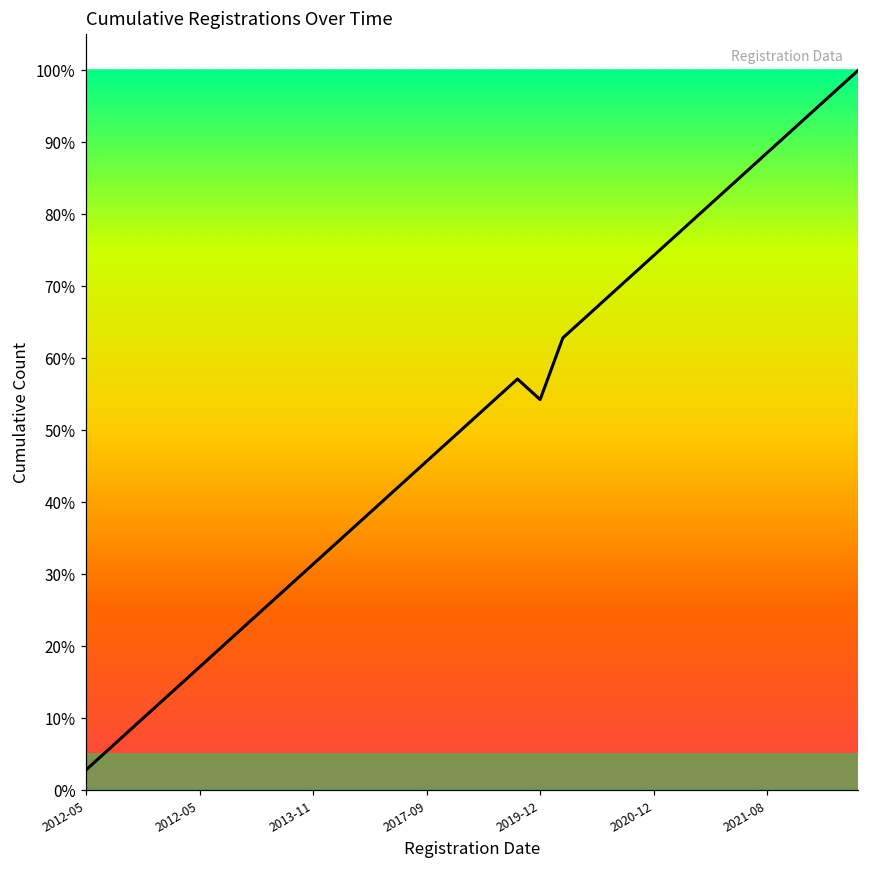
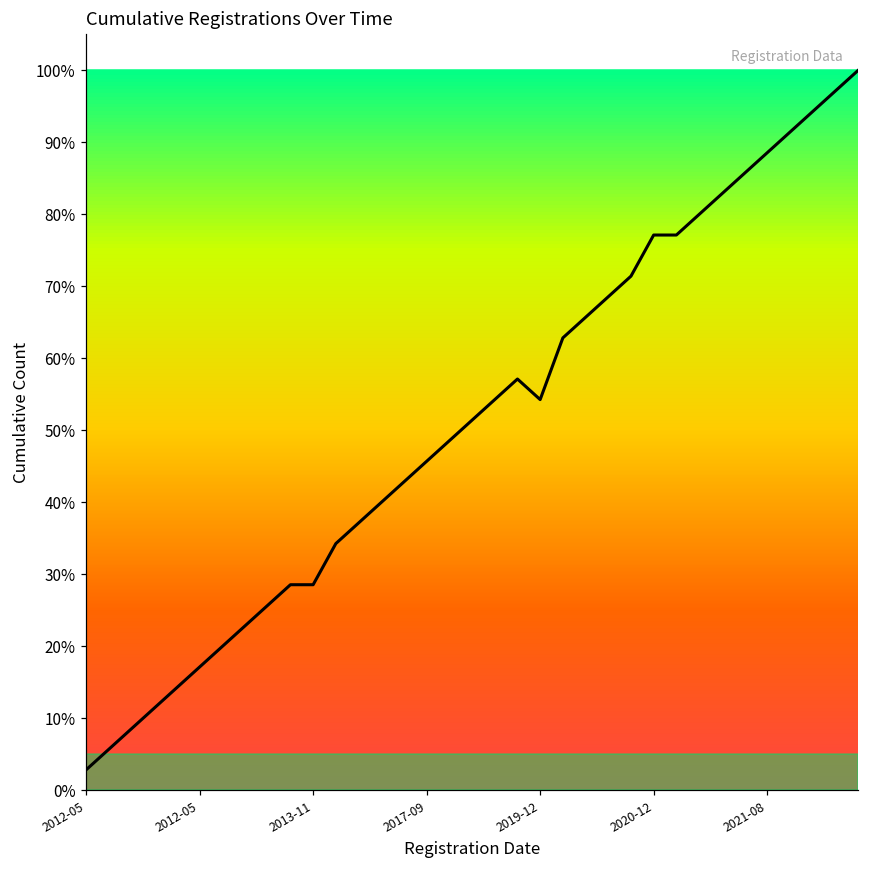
2013-11: 31% -> 29%
2020-12: 74% -> 77%
